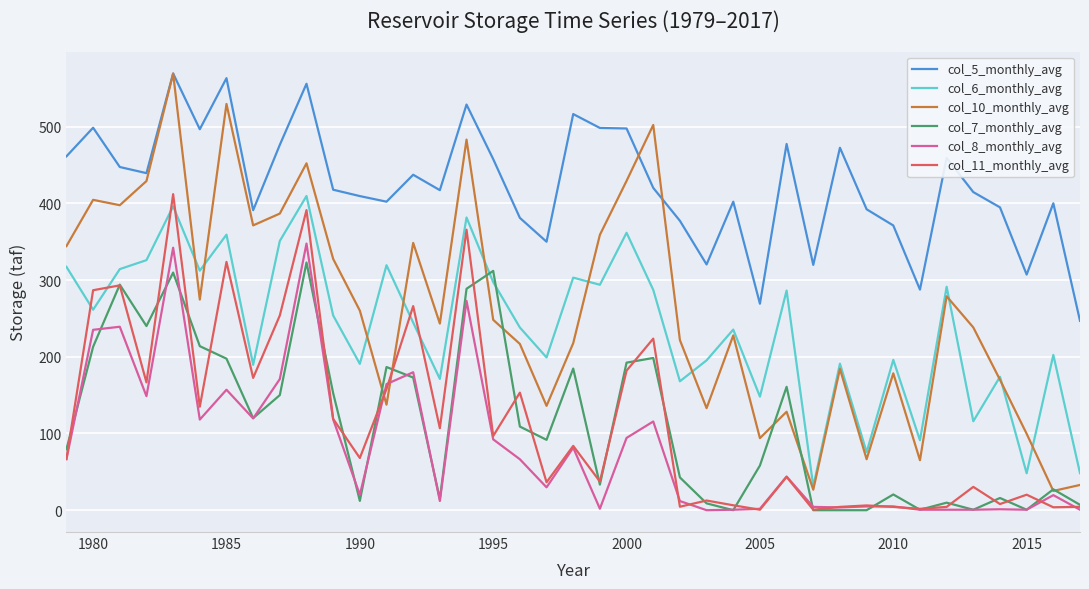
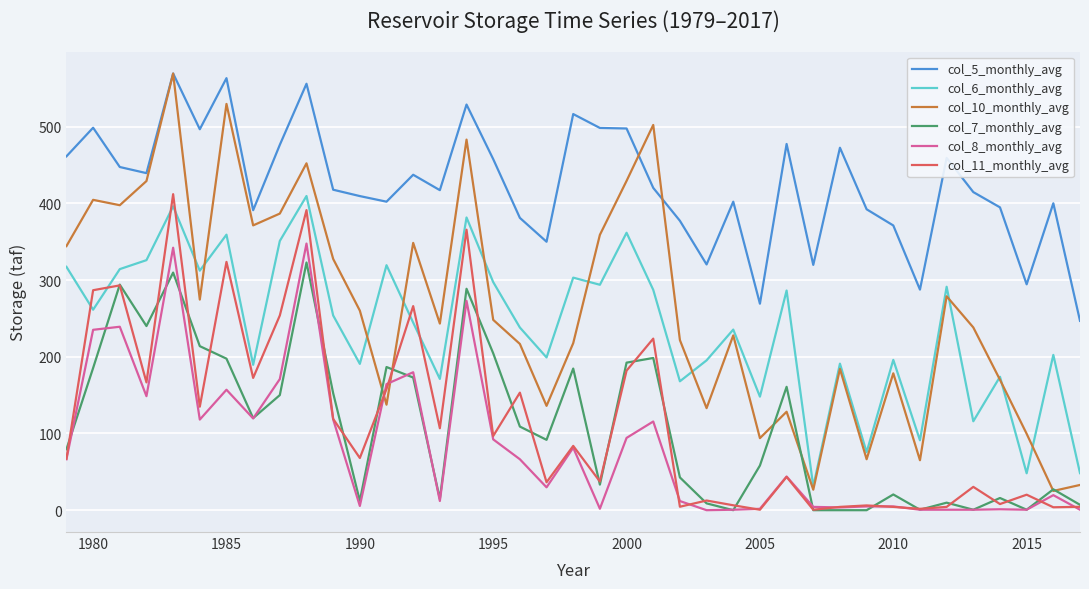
col_7_monthly_avg, 1980: 210 -> 190
col_8_monthly_avg, 1990: 20 -> 10
col_7_monthly_avg, 1995: 310 -> 200
col_5_monthly_avg, 2015: 310 -> 290
